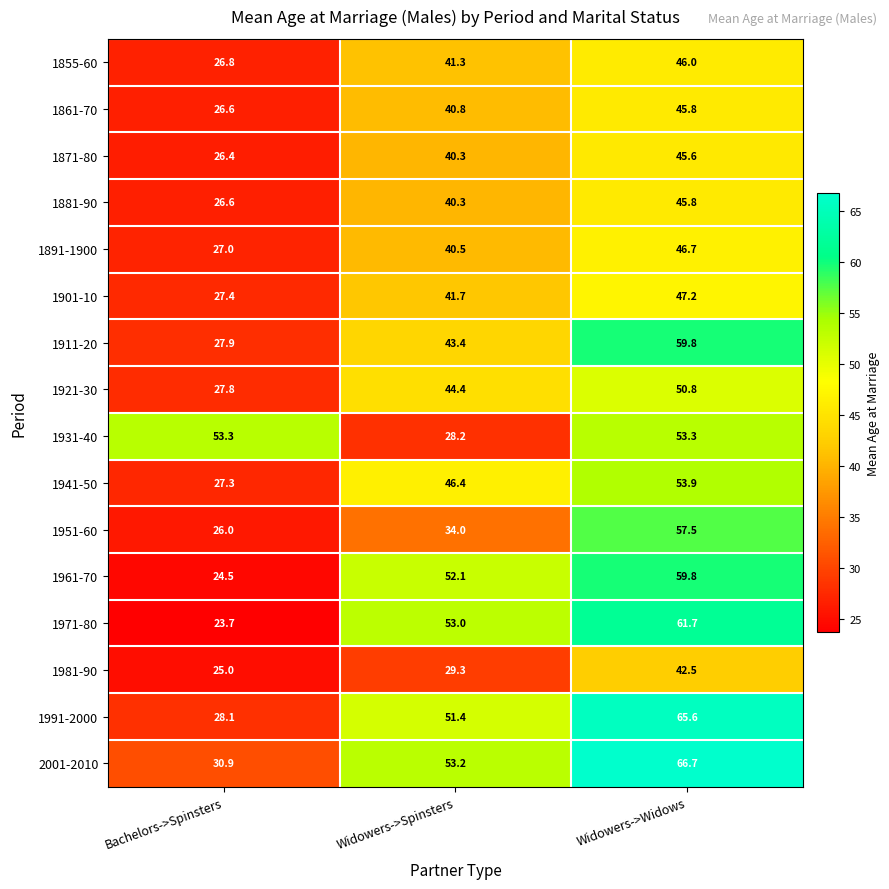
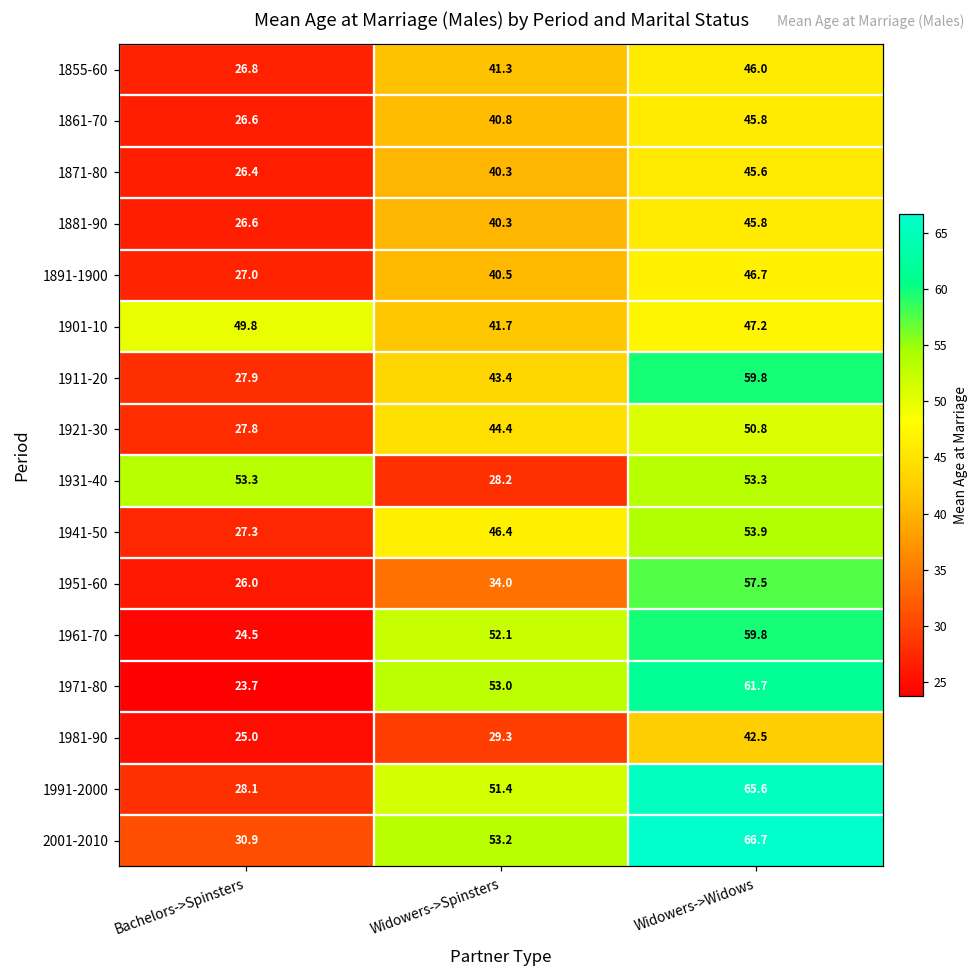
1901-10, Bachelors->Spinsters: 27.4 -> 49.8
